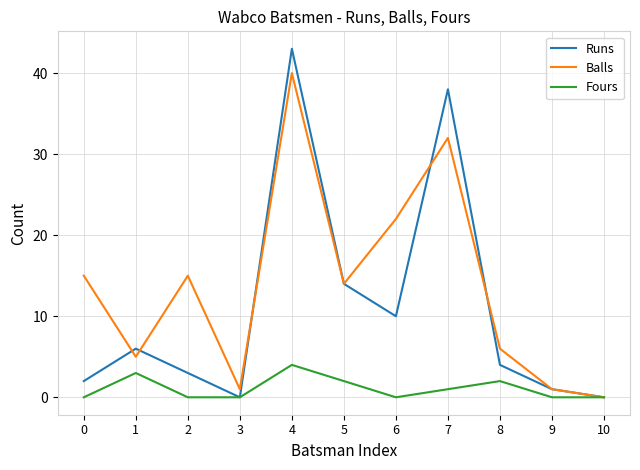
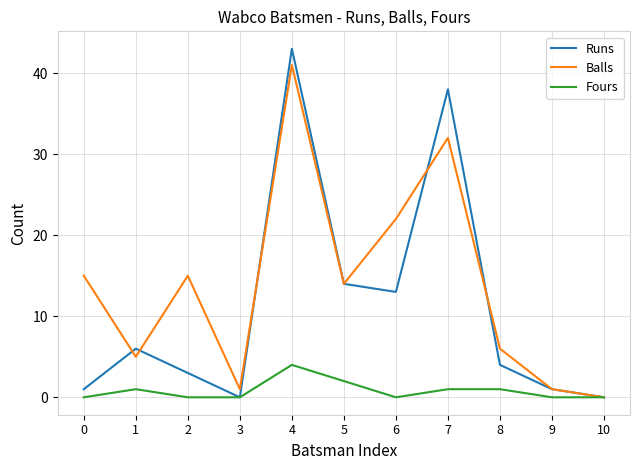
Runs, 0: 2 -> 1
Fours, 1: 3 -> 1
Balls, 4: 40 -> 41
Runs, 6: 10 -> 13
Fours, 8: 2 -> 1
